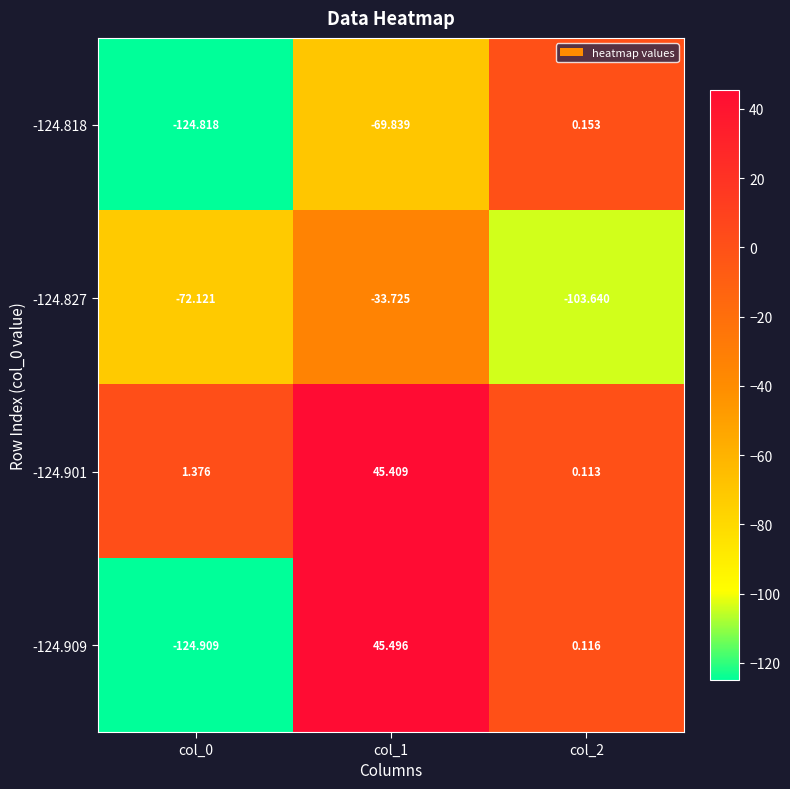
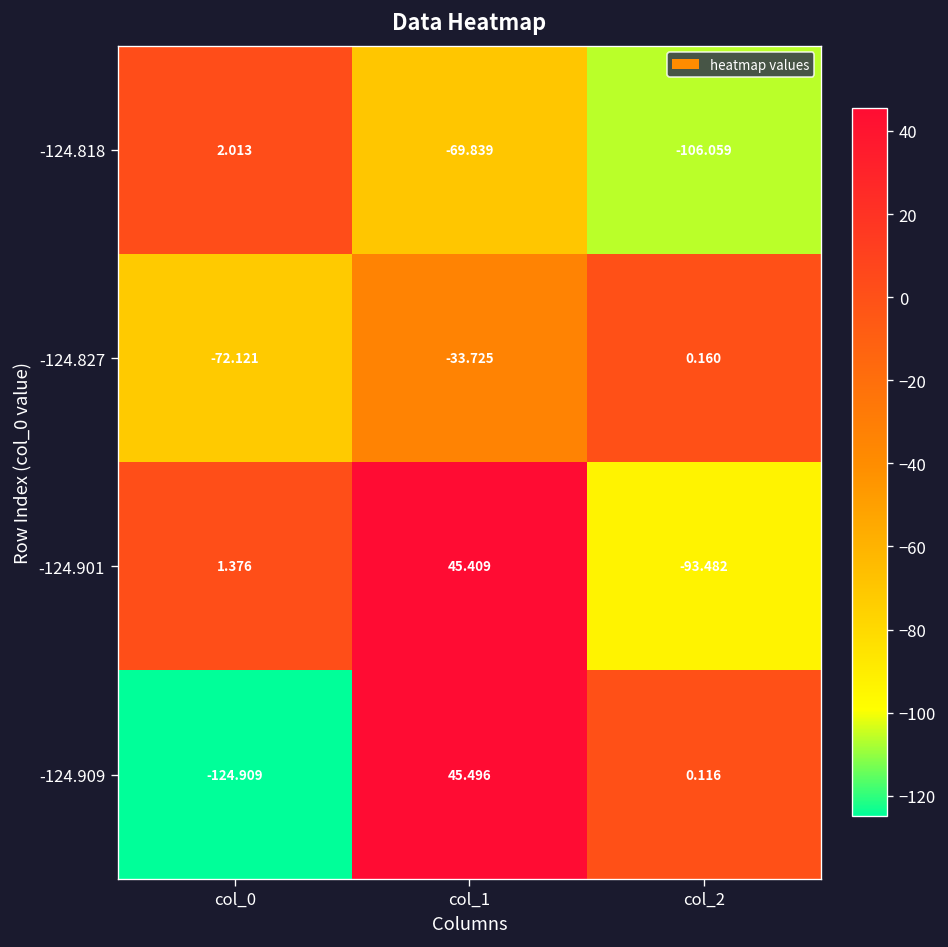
-124.818, col_0: -124.818 -> 2.013
-124.818, col_2: 0.153 -> -106.059
-124.827, col_2: -103.640 -> 0.160
-124.901, col_2: 0.113 -> -93.482
